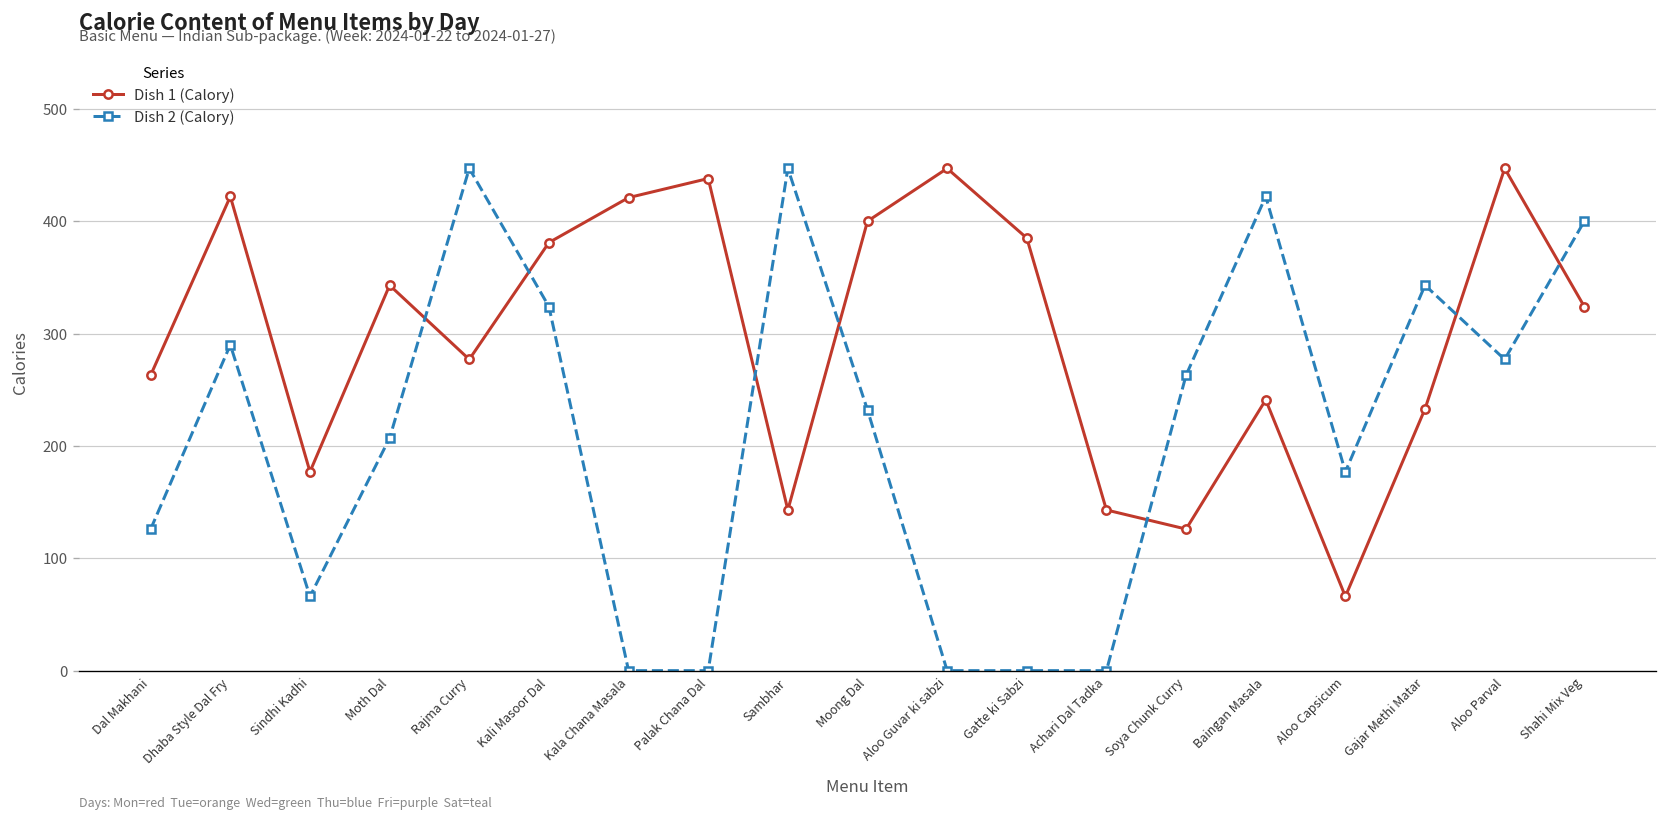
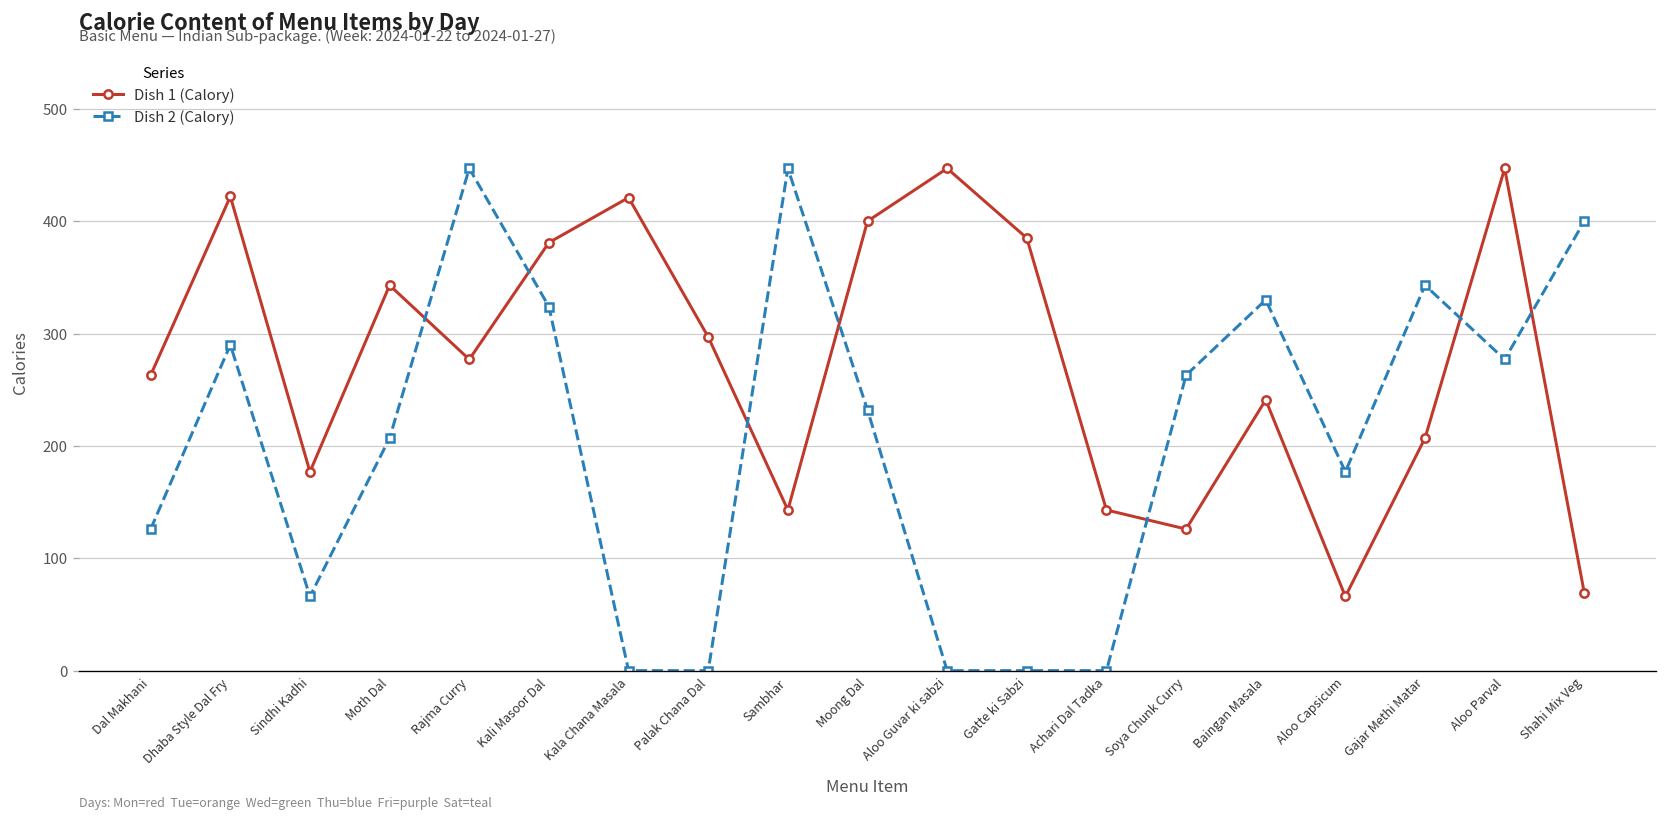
Dish 1 (Calory), Palak Chana Dal: 440 -> 300
Dish 2 (Calory), Baingan Masala: 420 -> 330
Dish 1 (Calory), Gajar Methi Matar: 230 -> 210
Dish 1 (Calory), Shahi Mix Veg: 320 -> 70
